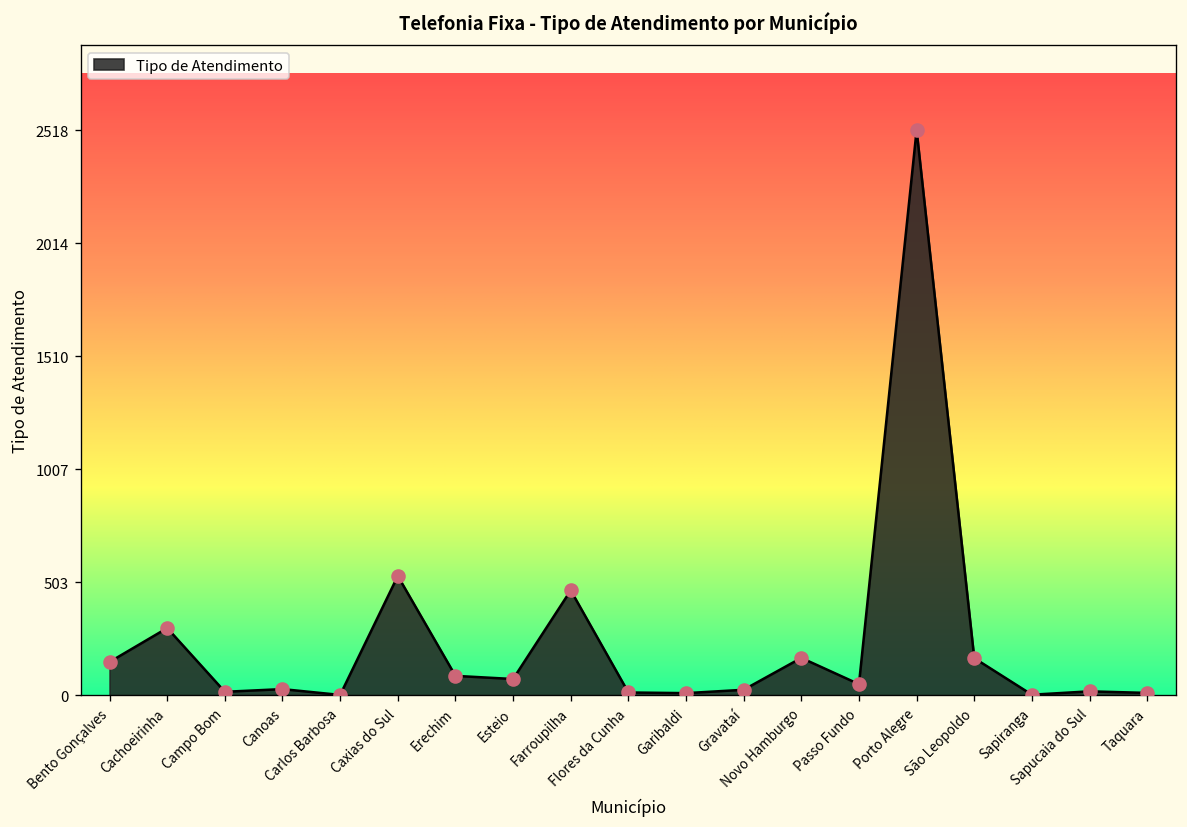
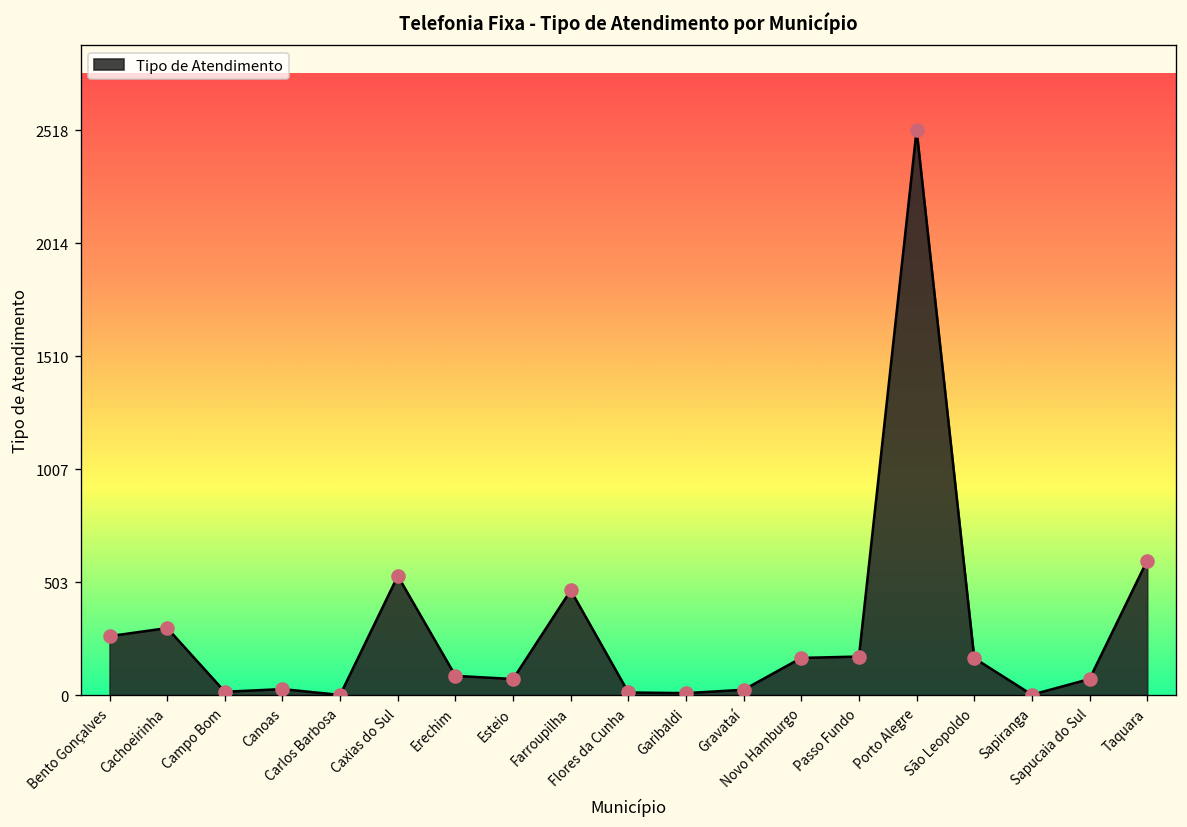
Bento Gonçalves: 150 -> 260
Passo Fundo: 50 -> 170
Sapucaia do Sul: 20 -> 70
Taquara: 10 -> 600
